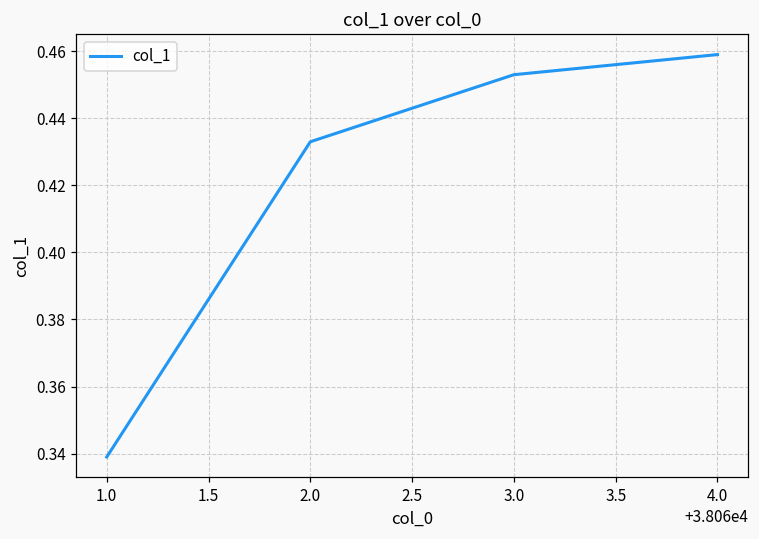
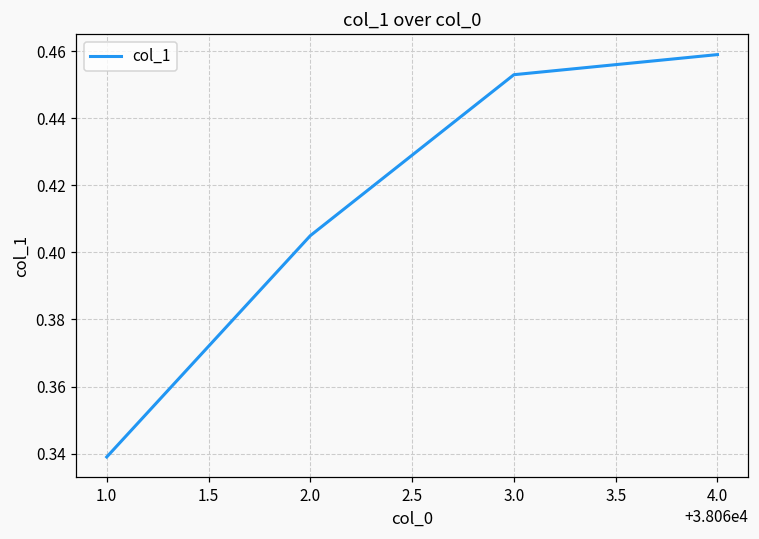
2.0: 0.433 -> 0.405
